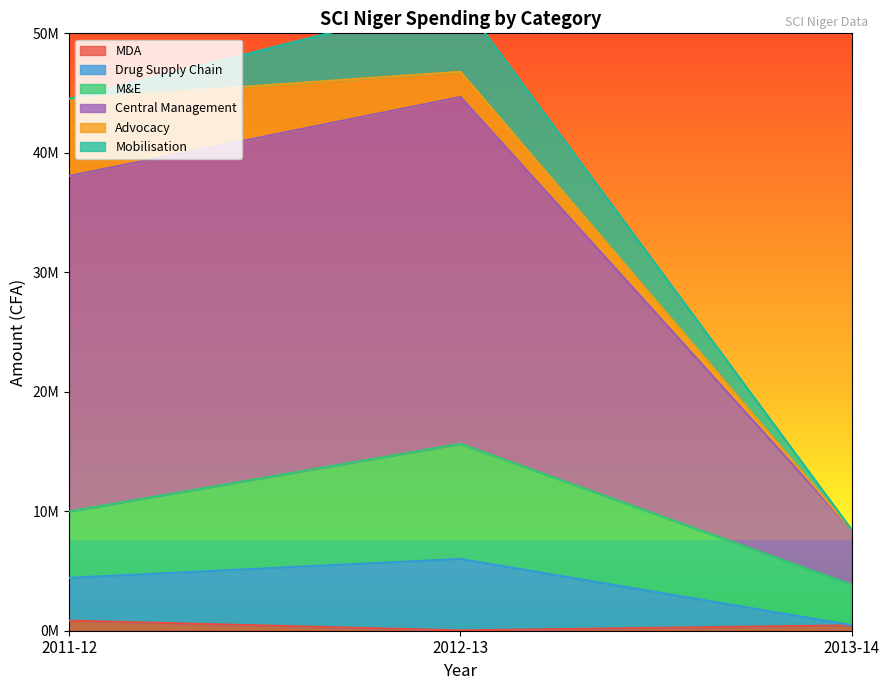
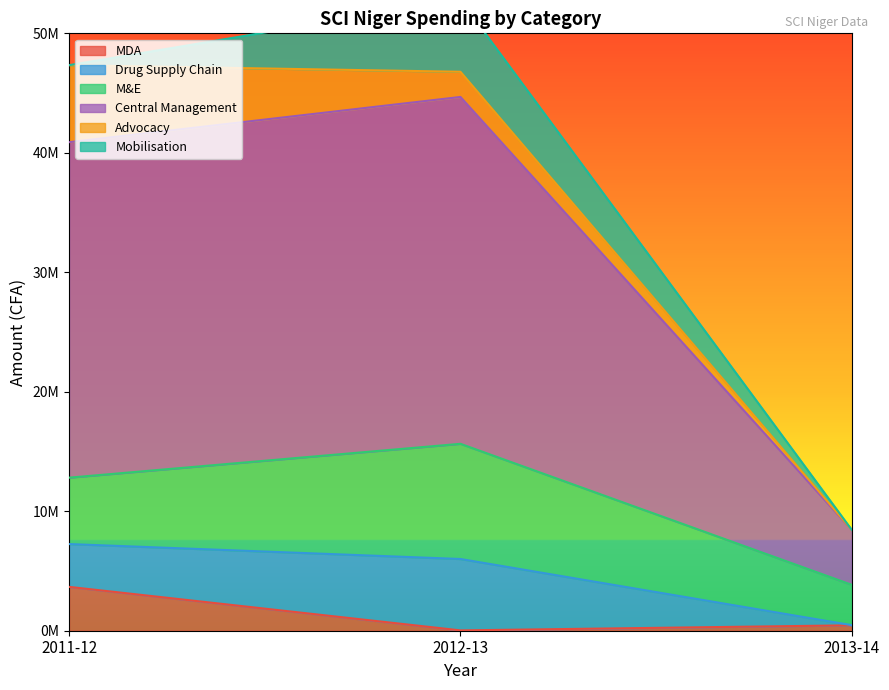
MDA, 2011-12: 800000 -> 3700000
